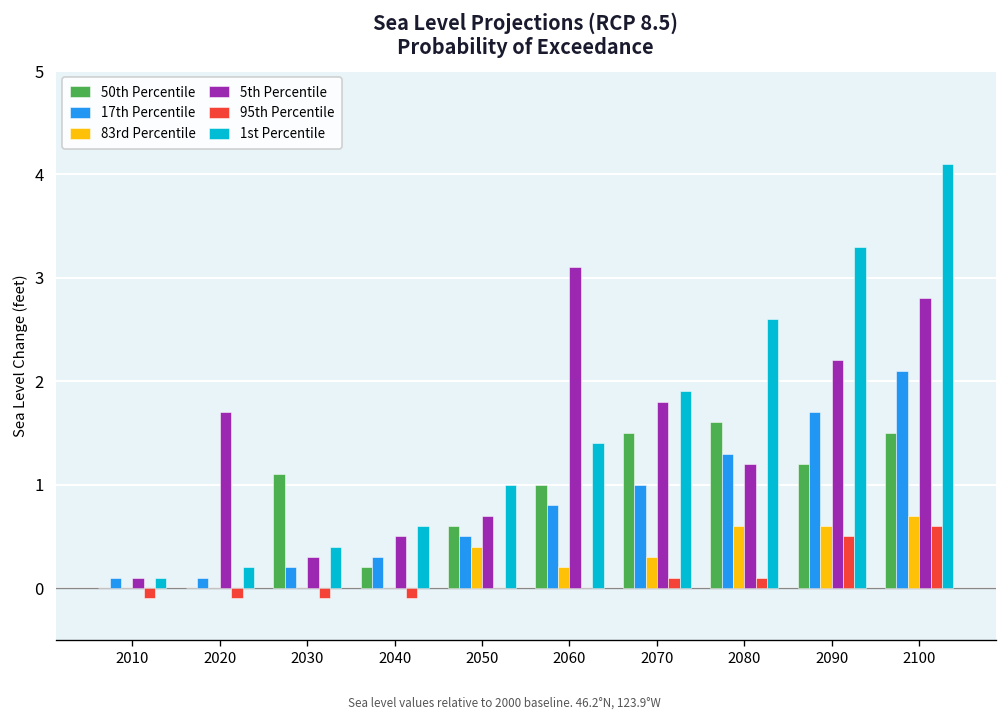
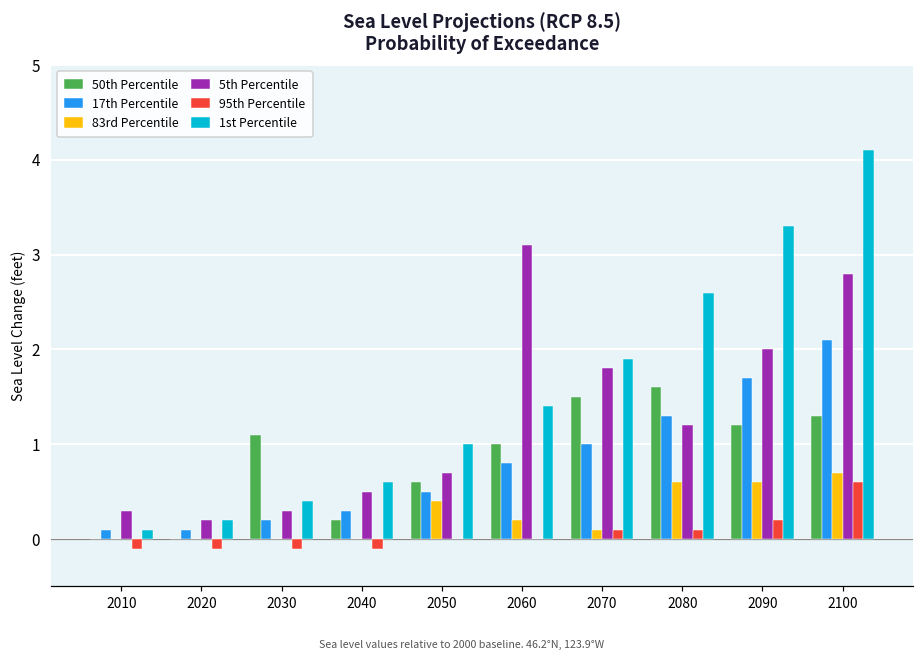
5th Percentile, 2010: 0.1 -> 0.3
5th Percentile, 2020: 1.7 -> 0.2
83rd Percentile, 2070: 0.3 -> 0.1
5th Percentile, 2090: 2.2 -> 2.0
95th Percentile, 2090: 0.5 -> 0.2
50th Percentile, 2100: 1.5 -> 1.3
